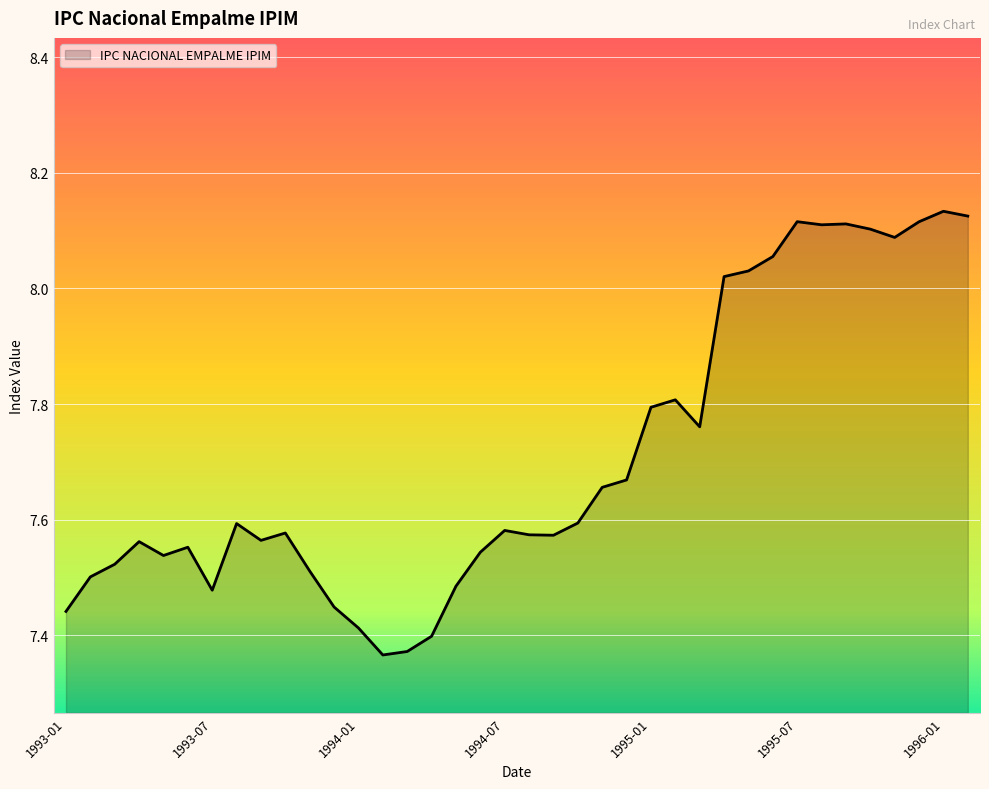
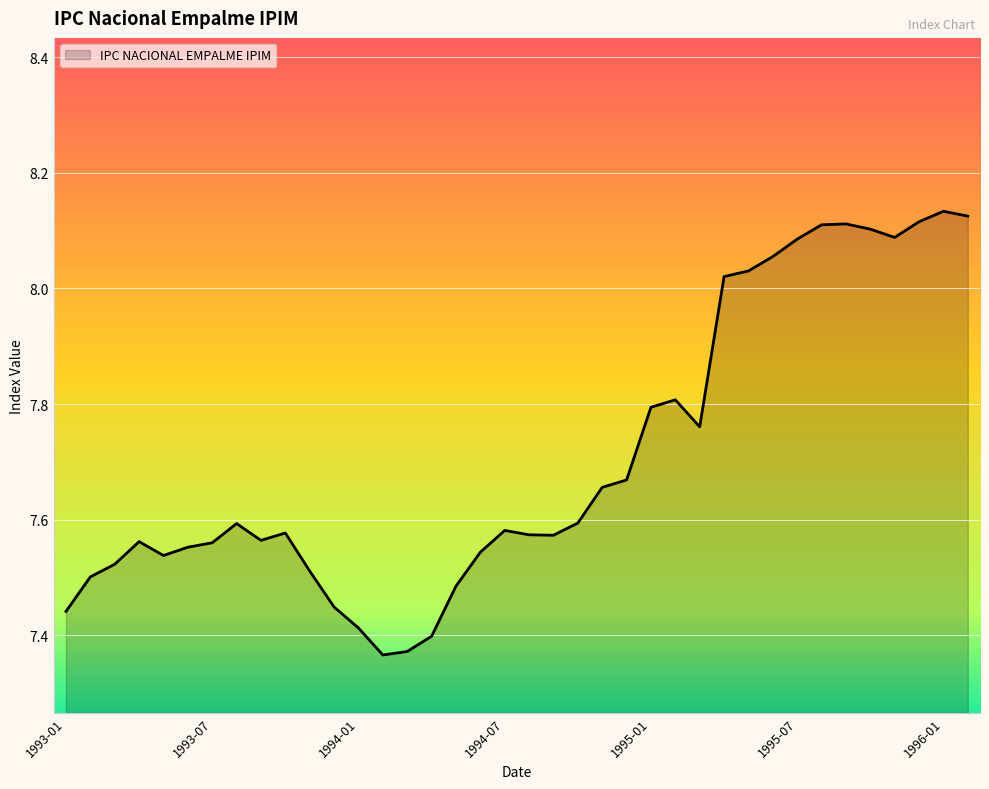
1993-07: 7.48 -> 7.56
1995-07: 8.12 -> 8.09
